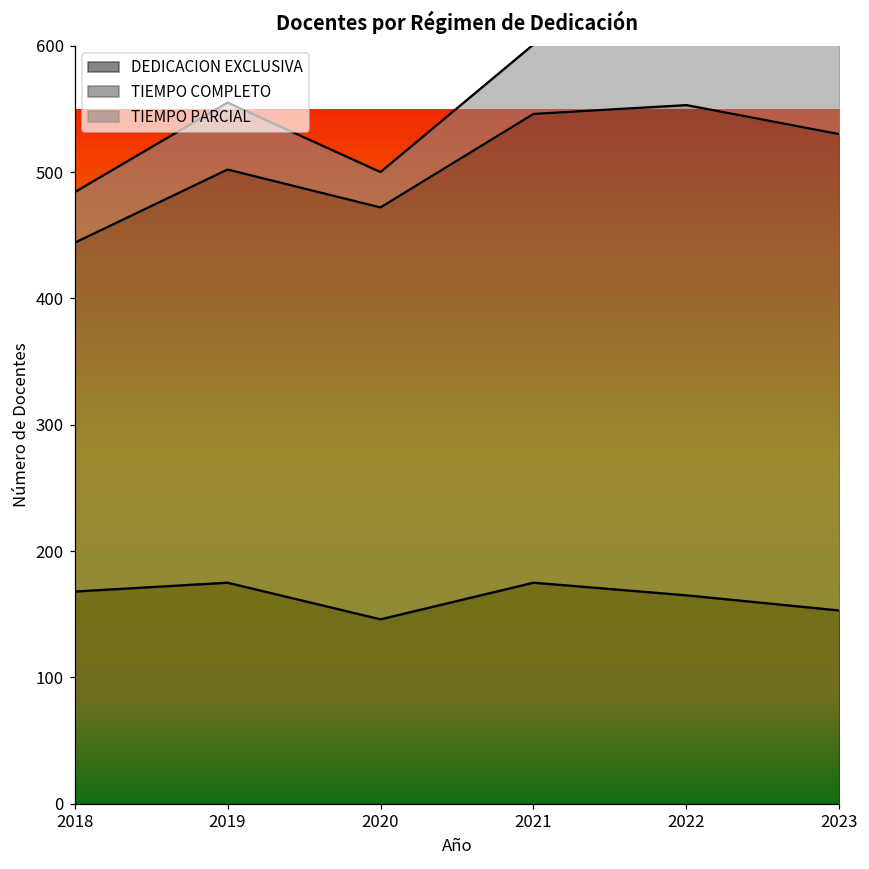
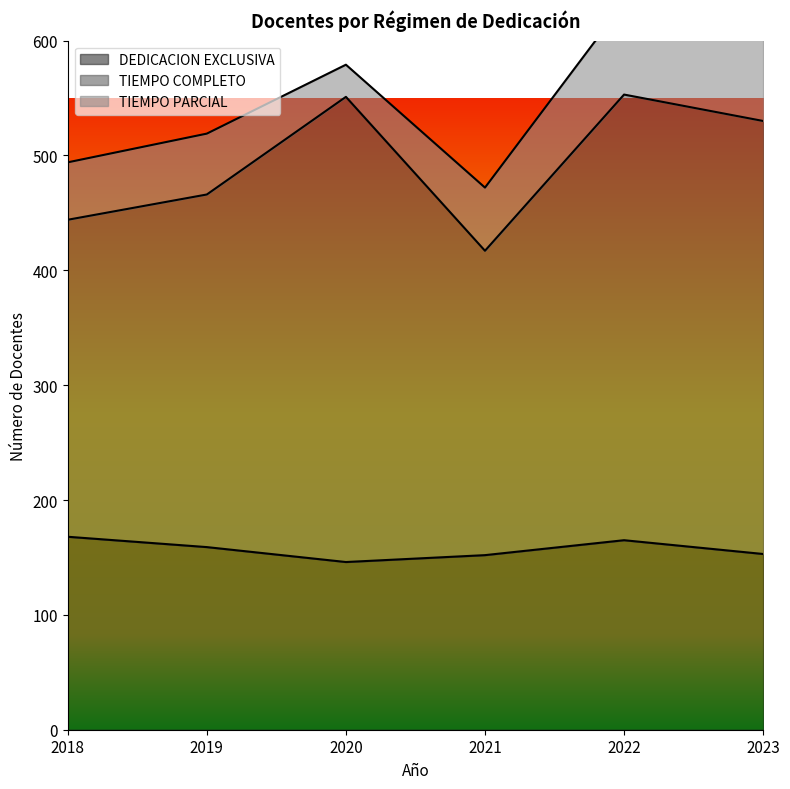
TIEMPO PARCIAL, 2018: 40 -> 50
DEDICACION EXCLUSIVA, 2019: 175 -> 159
TIEMPO COMPLETO, 2019: 327 -> 307
TIEMPO COMPLETO, 2020: 326 -> 405
DEDICACION EXCLUSIVA, 2021: 175 -> 152
TIEMPO COMPLETO, 2021: 371 -> 265
